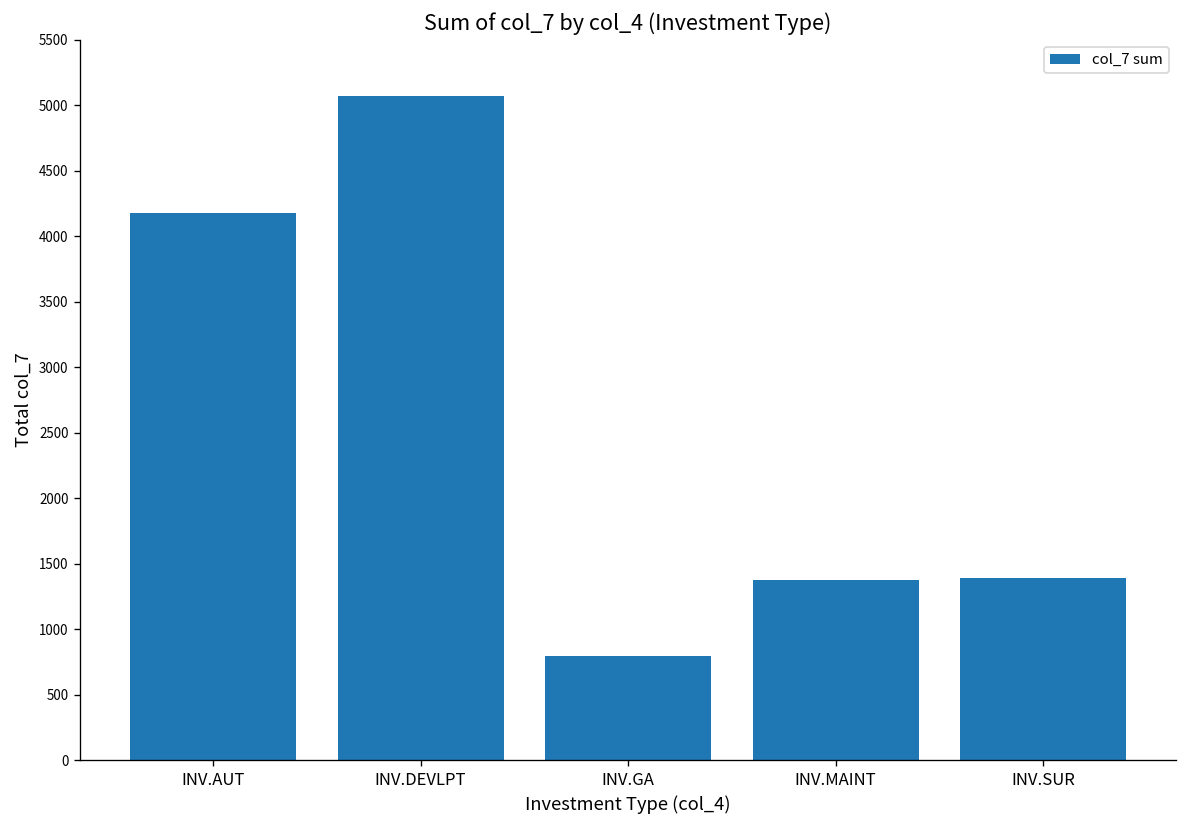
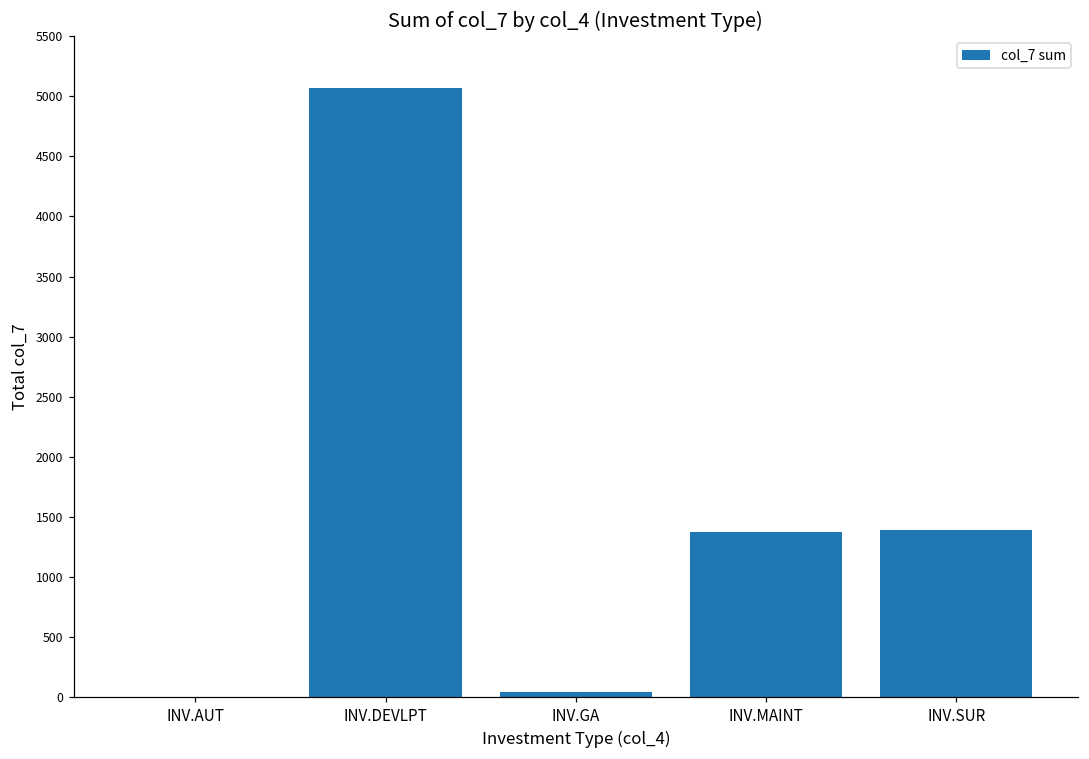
INV.AUT: 4180 -> 0
INV.GA: 800 -> 40
